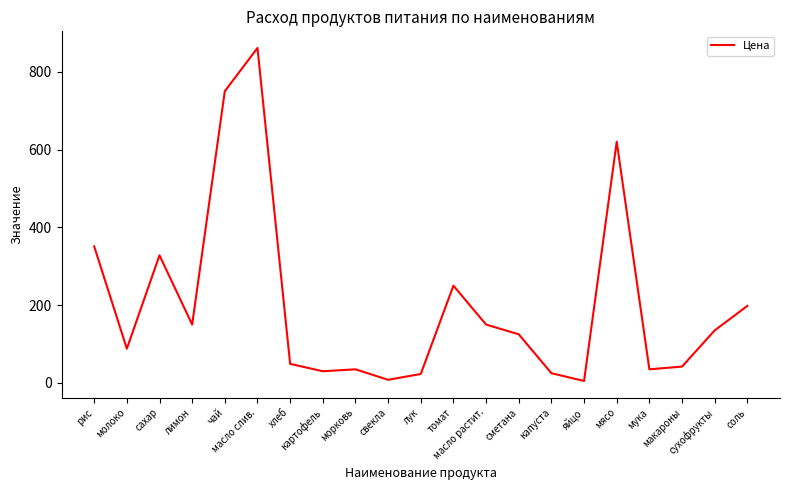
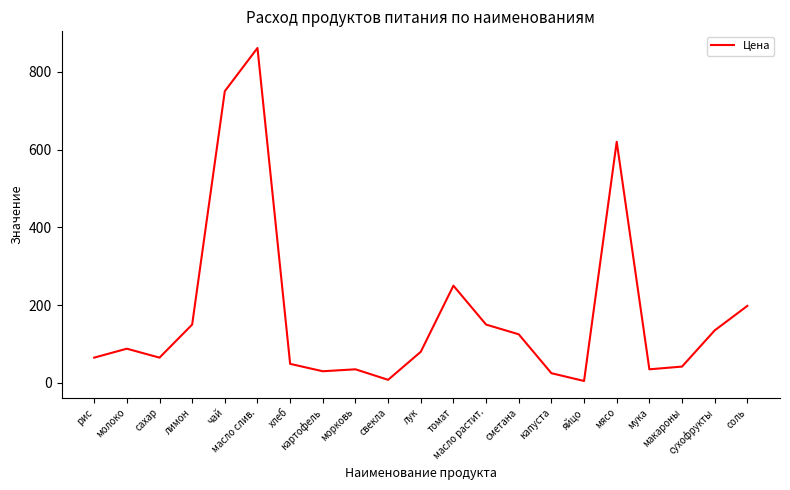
рис: 350 -> 70
сахар: 330 -> 70
лук: 20 -> 80
